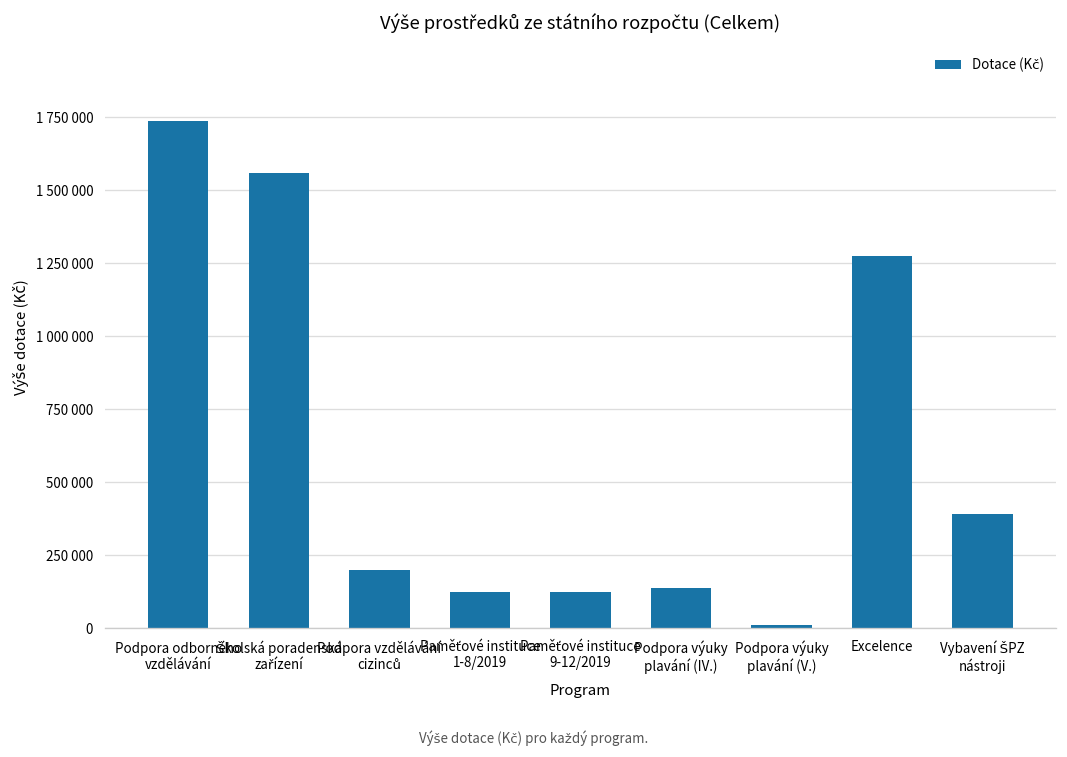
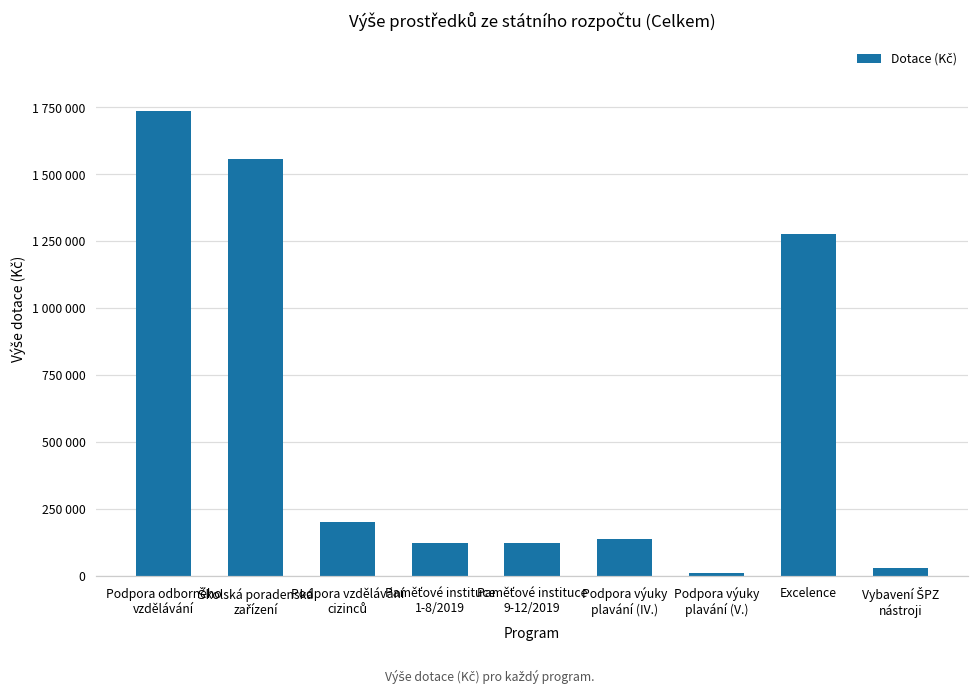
Vybavení ŠPZ nástroji: 390000 -> 30000
